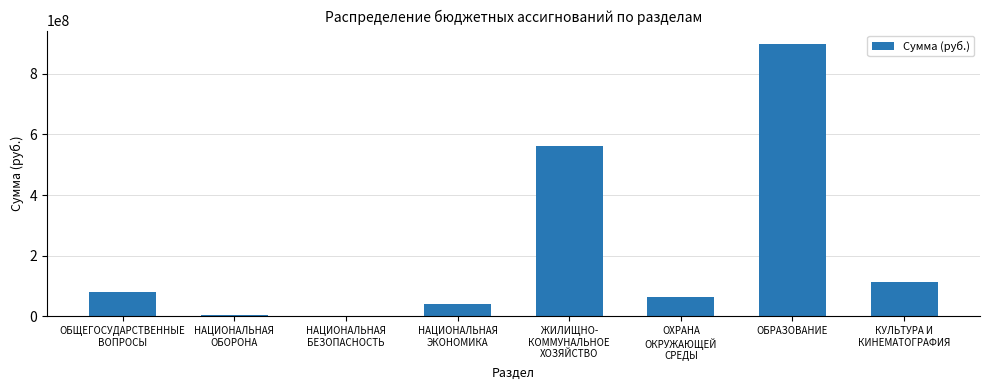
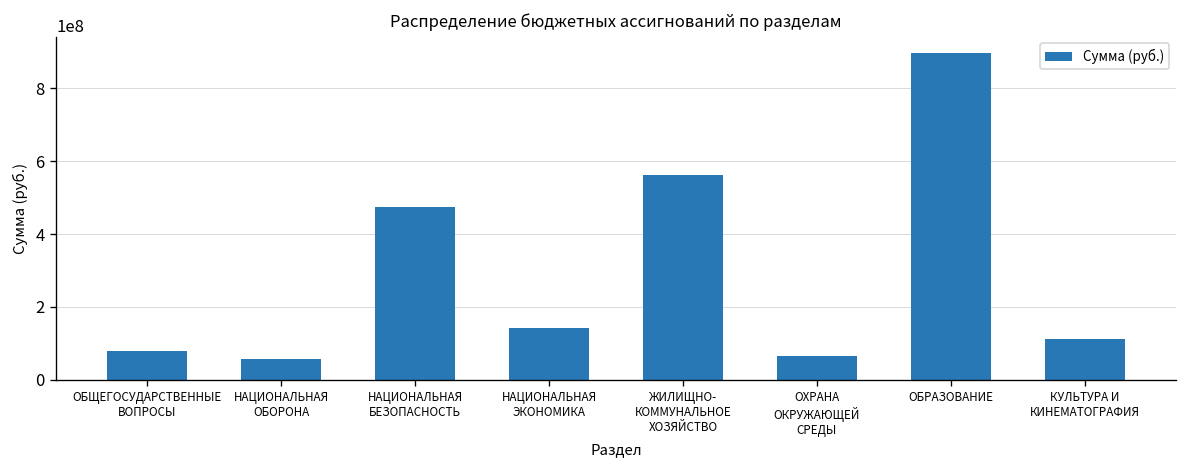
НАЦИОНАЛЬНАЯ ОБОРОНА: 0 -> 60000000
НАЦИОНАЛЬНАЯ БЕЗОПАСНОСТЬ: 0 -> 470000000
НАЦИОНАЛЬНАЯ ЭКОНОМИКА: 40000000 -> 140000000
